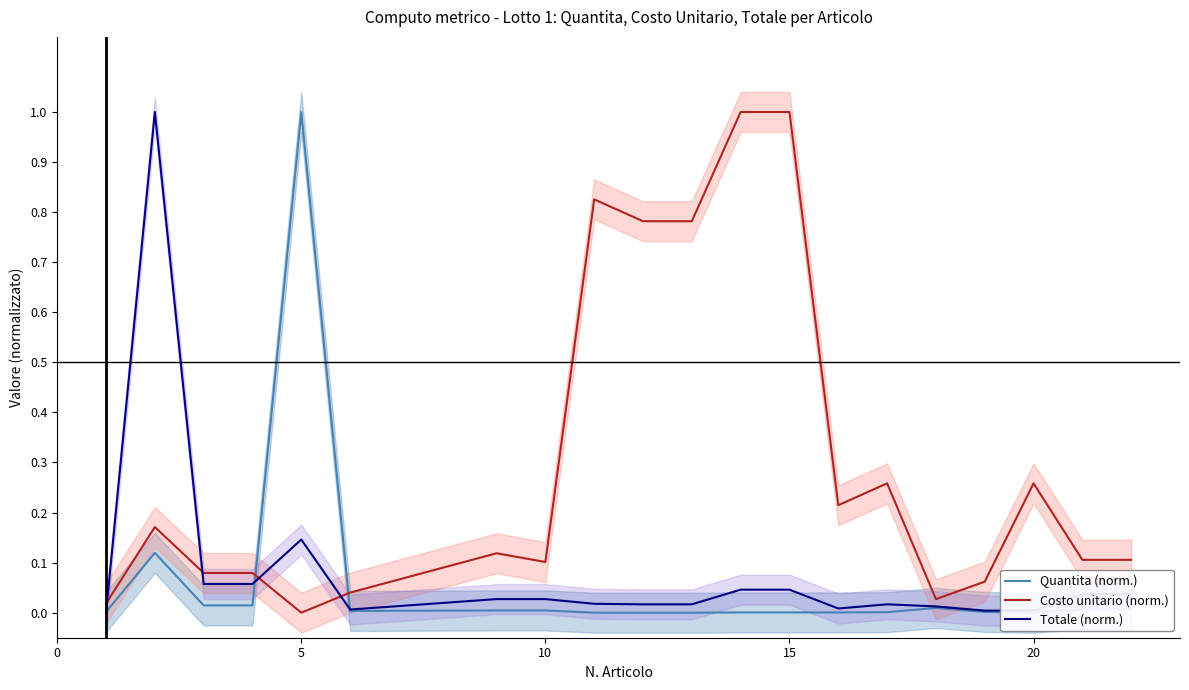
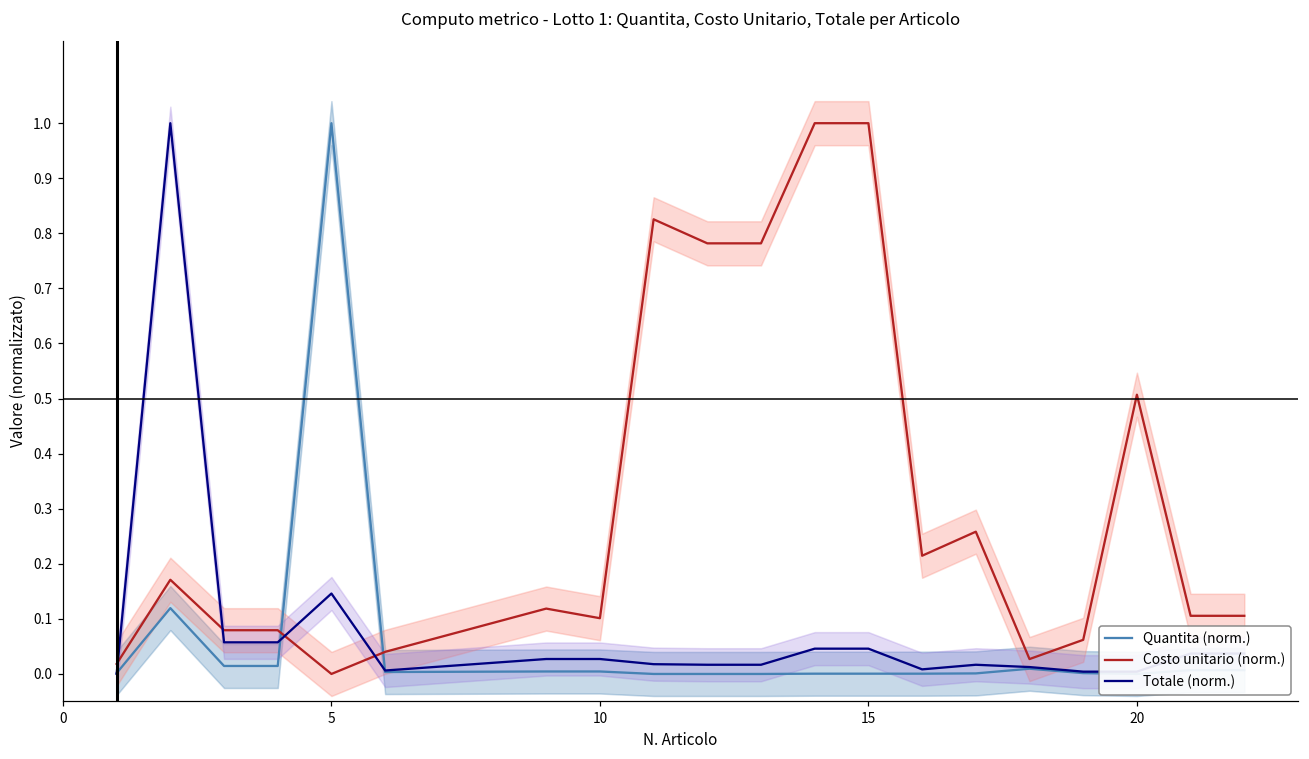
Costo unitario (norm.), 20: 0.26 -> 0.51
